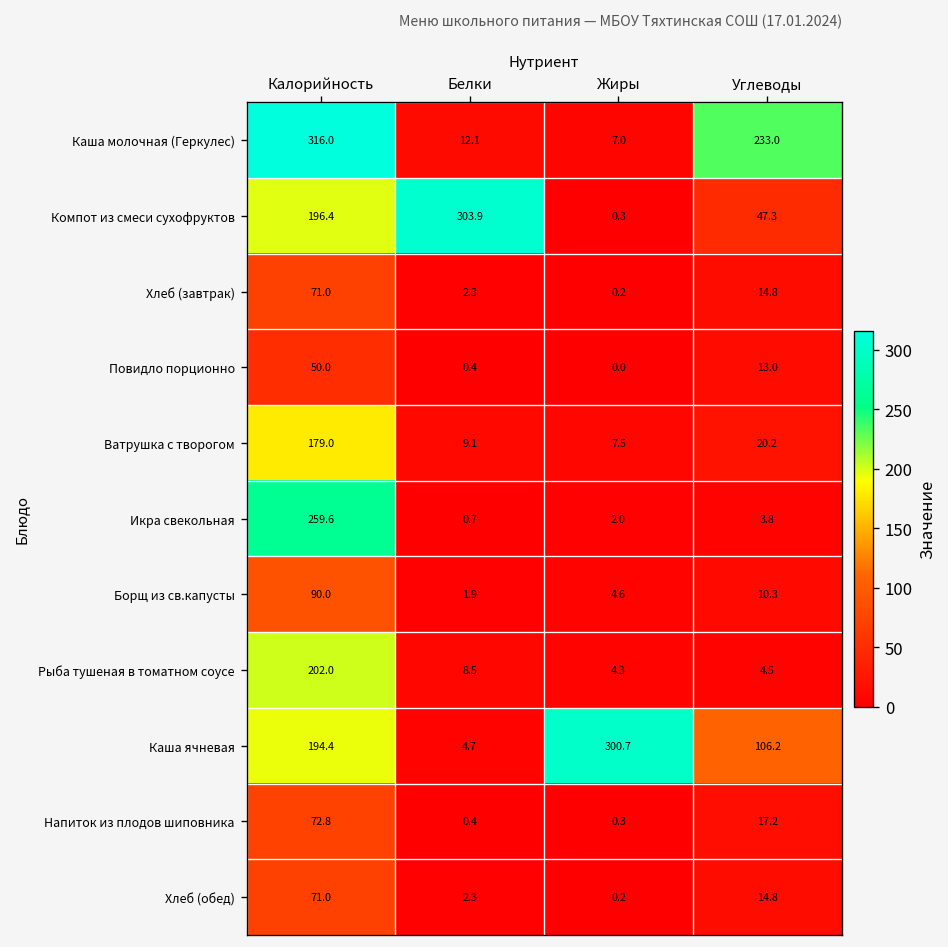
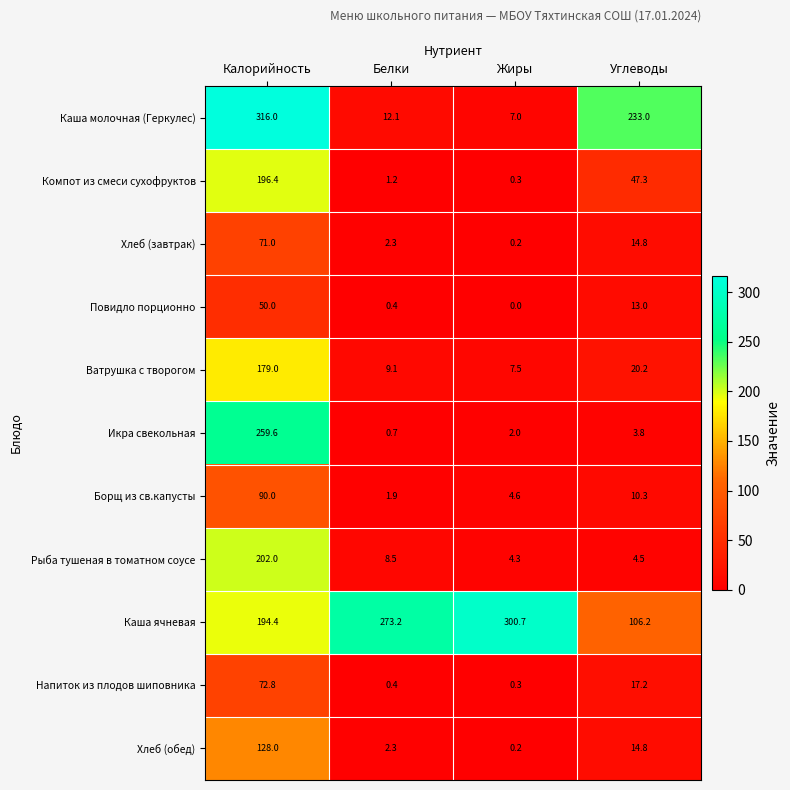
Компот из смеси сухофруктов, Белки: 303.9 -> 1.2
Каша ячневая, Белки: 4.7 -> 273.2
Хлеб (обед), Калорийность: 71.0 -> 128.0
